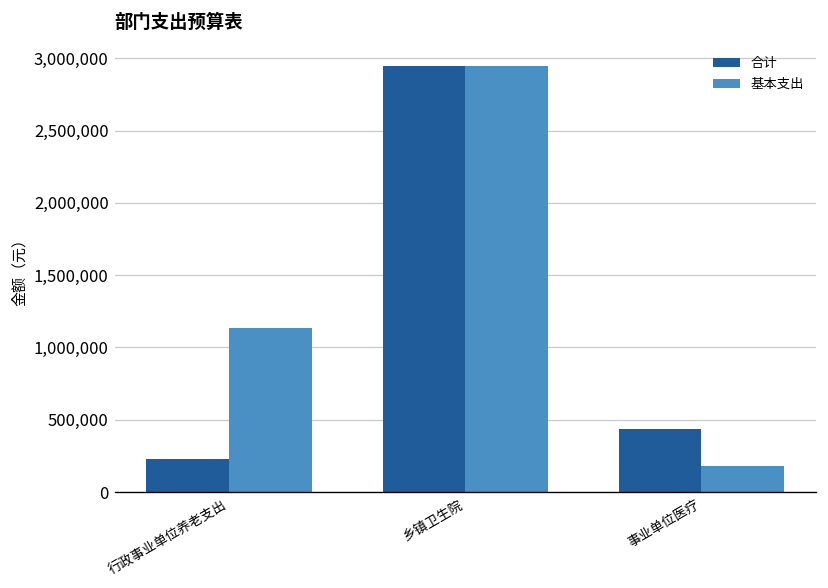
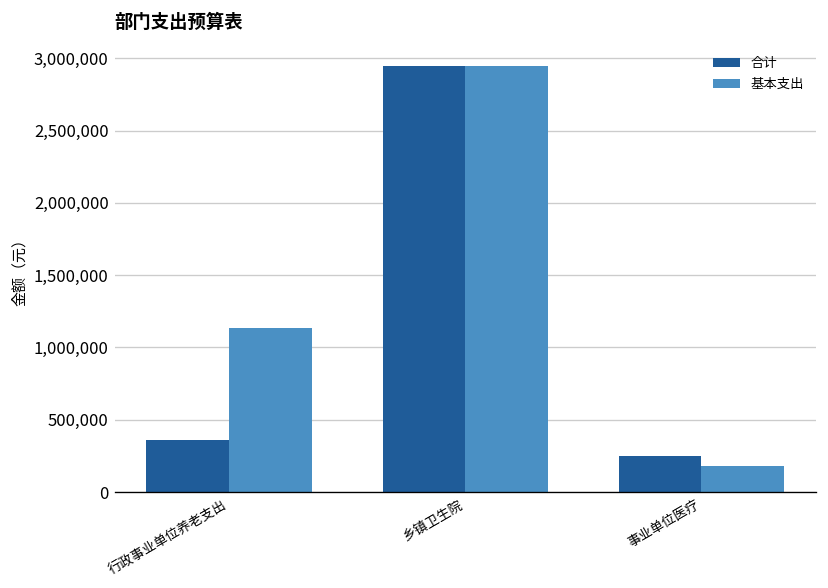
合计, 行政事业单位养老支出: 230,000 -> 360,000
合计, 事业单位医疗: 440,000 -> 250,000
